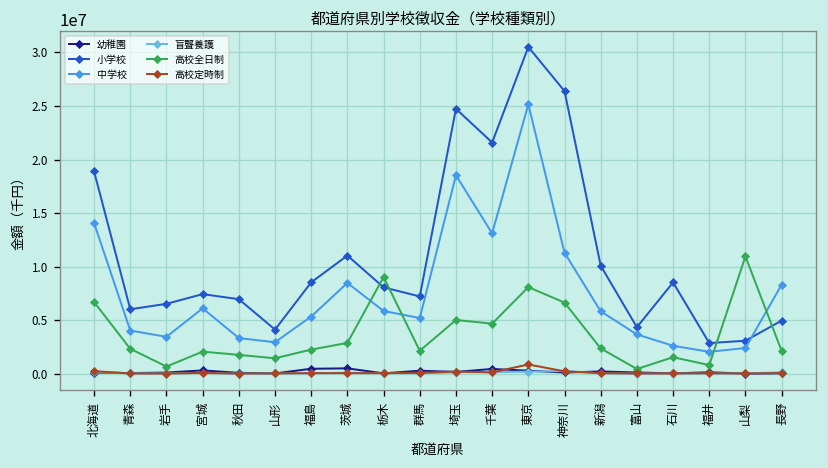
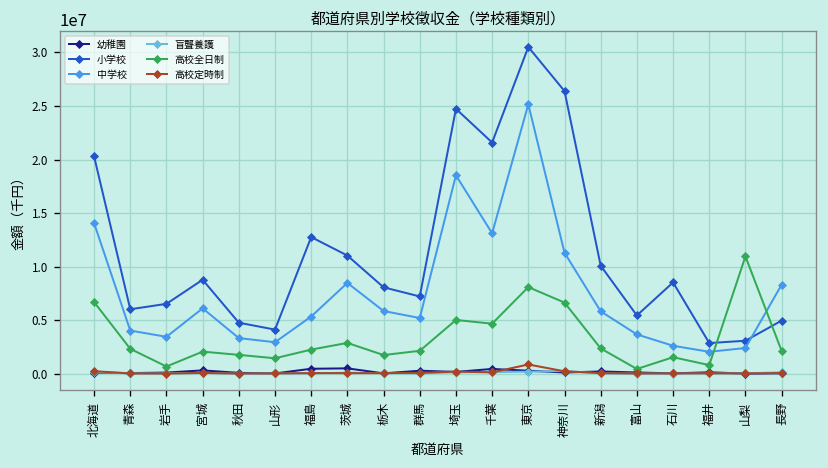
小学校, 北海道: 19000000 -> 20000000
小学校, 宮城: 7000000 -> 9000000
小学校, 秋田: 7000000 -> 5000000
小学校, 福島: 9000000 -> 13000000
高校全日制, 栃木: 9000000 -> 2000000
小学校, 富山: 4000000 -> 5000000
